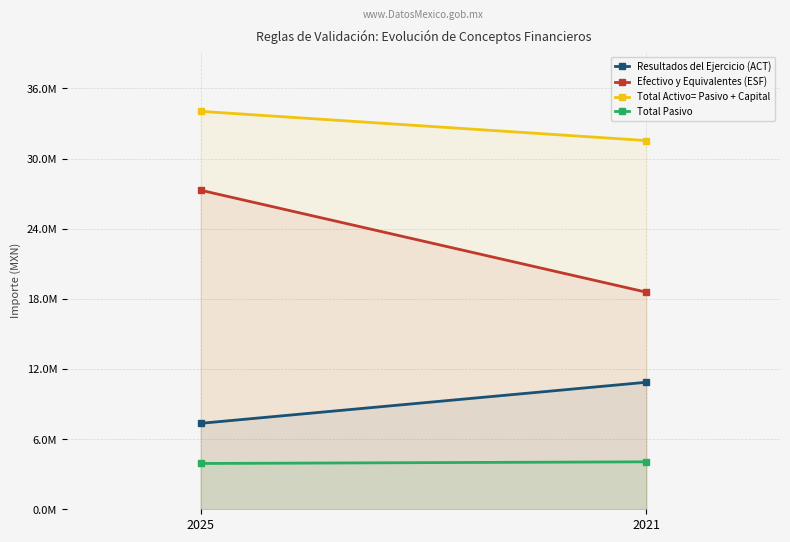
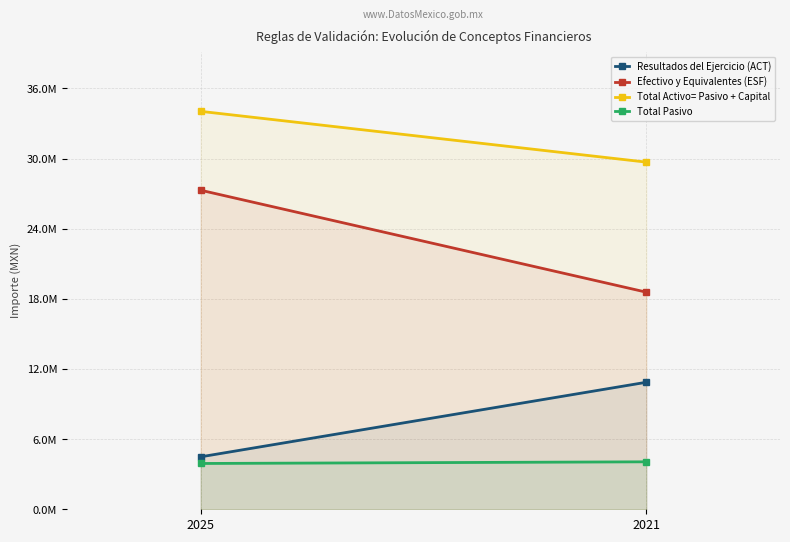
Resultados del Ejercicio (ACT), 2025: 7400000 -> 4500000
Total Activo= Pasivo + Capital, 2021: 31500000 -> 29700000
